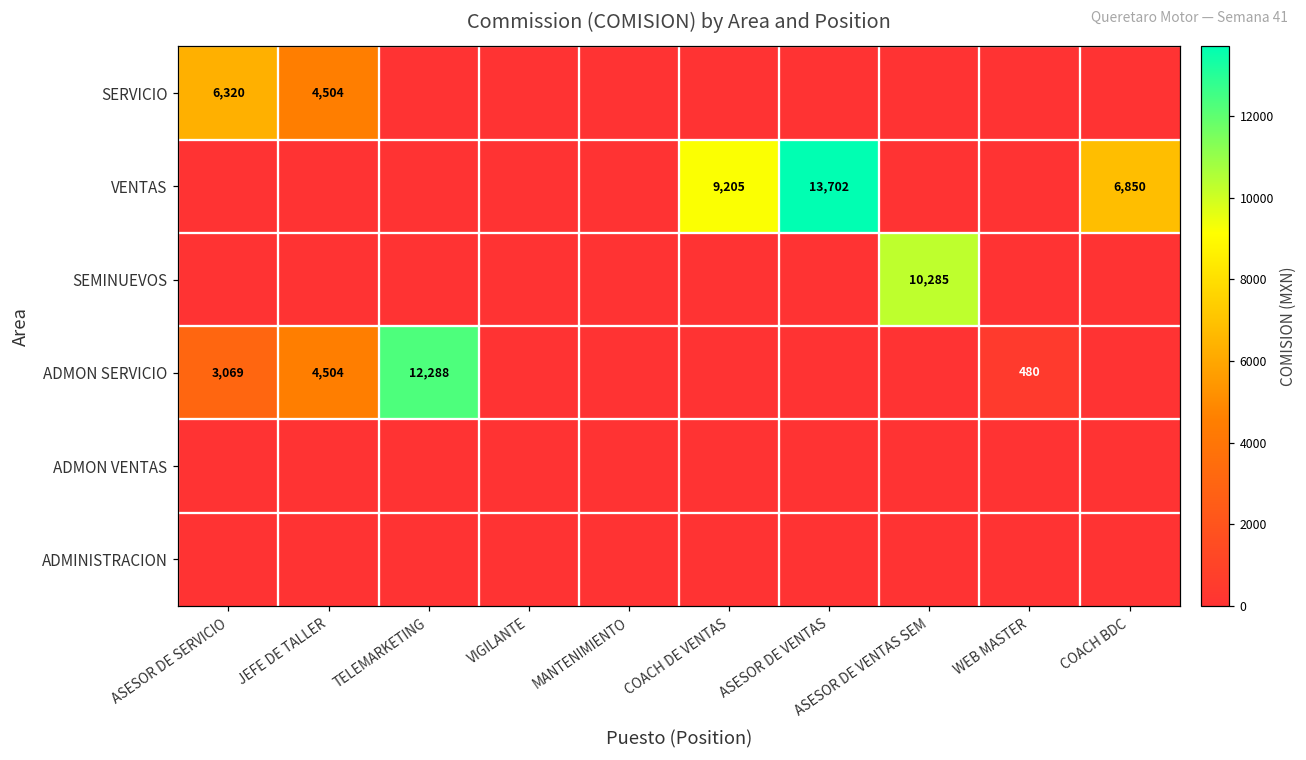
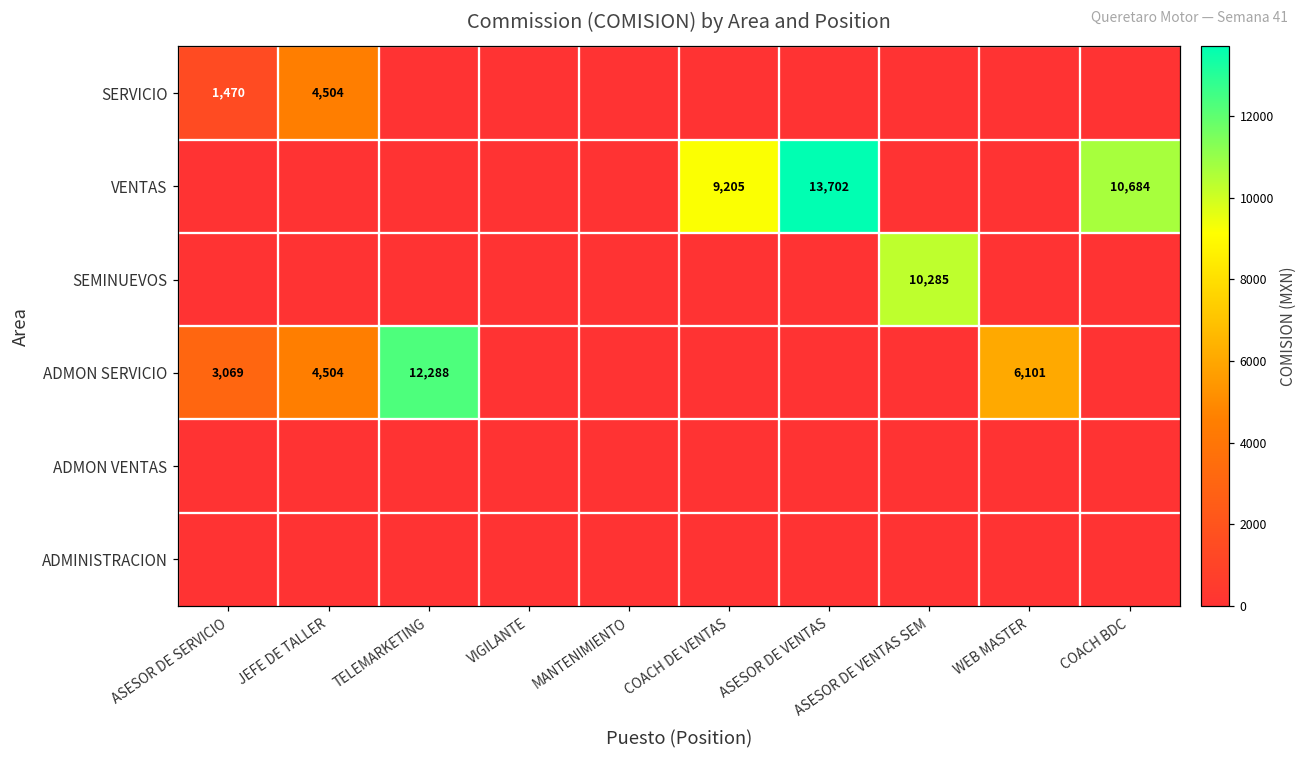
SERVICIO, ASESOR DE SERVICIO: 6,320 -> 1,470
VENTAS, COACH BDC: 6,850 -> 10,684
ADMON SERVICIO, WEB MASTER: 480 -> 6,101
